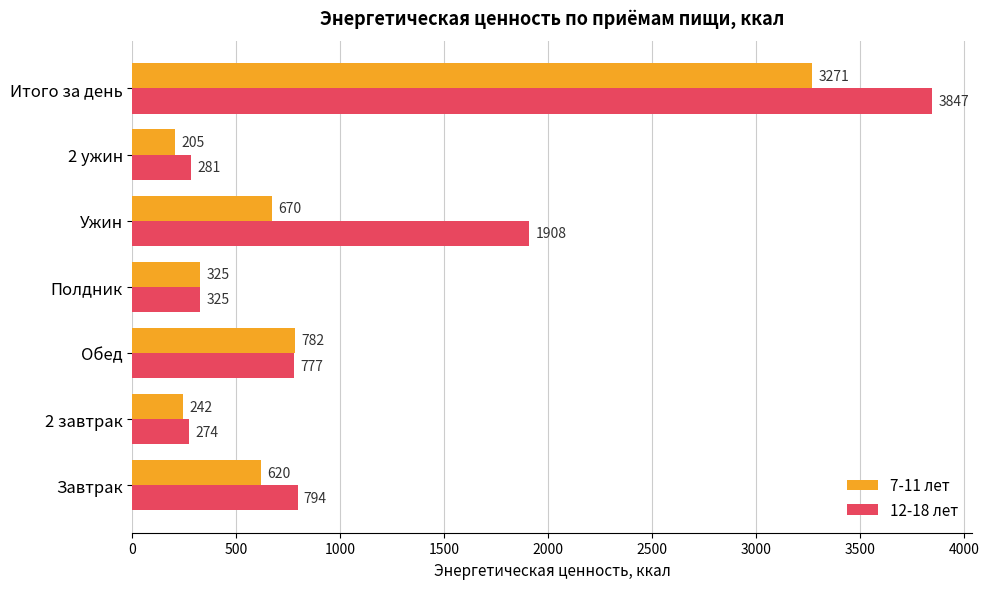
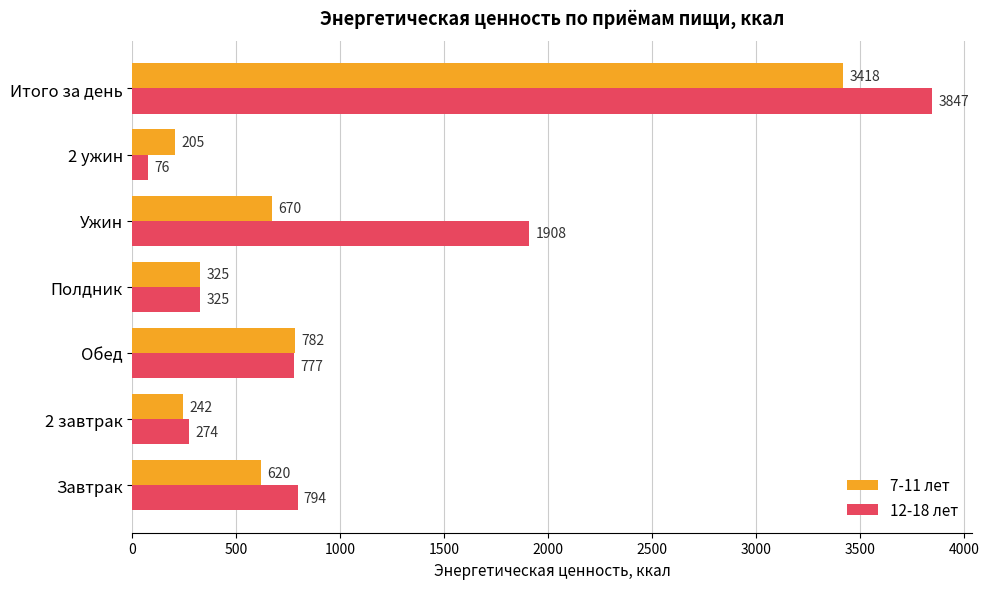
7-11 лет, Итого за день: 3271 -> 3418
12-18 лет, 2 ужин: 281 -> 76
